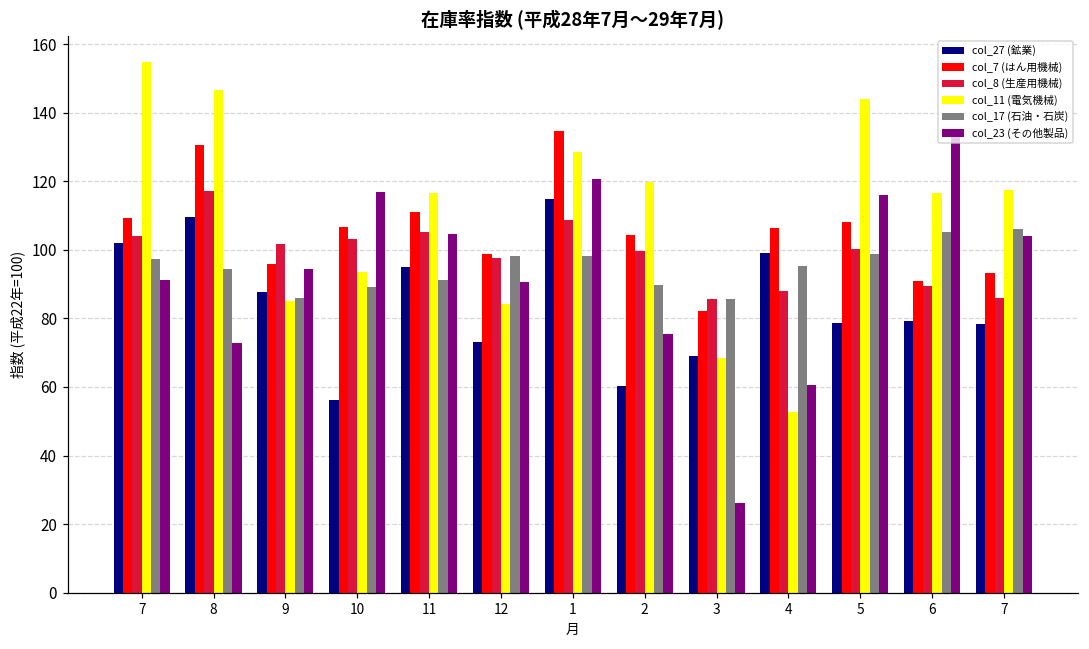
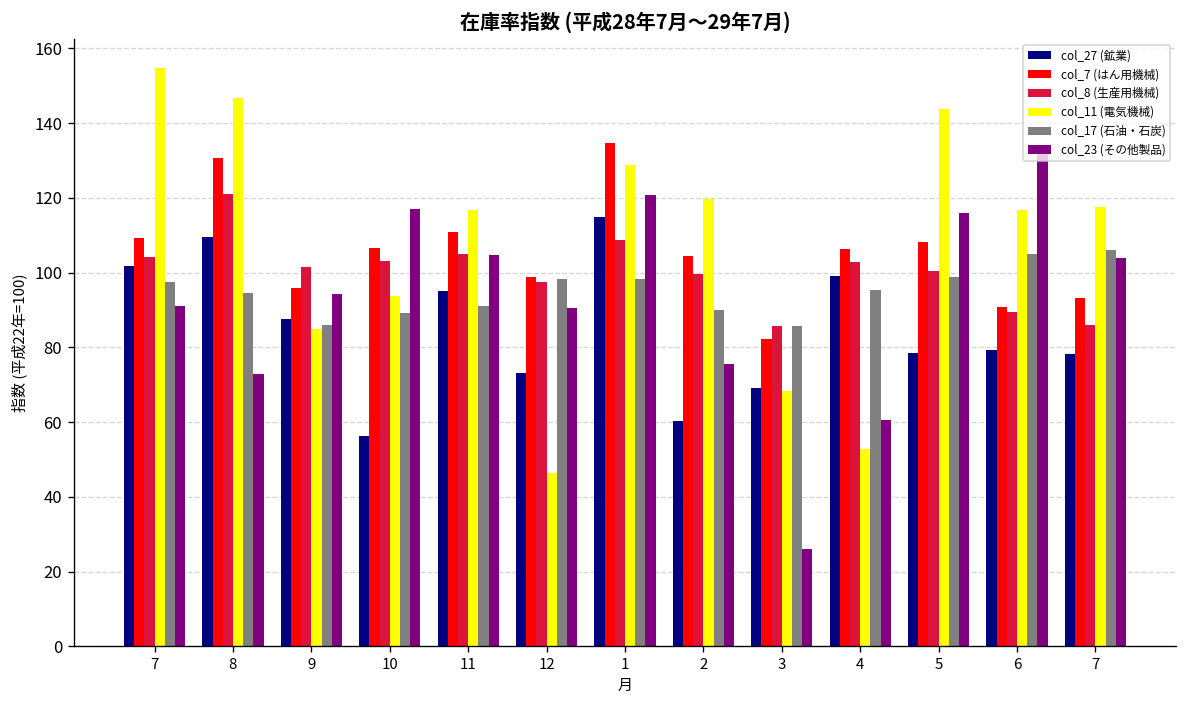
col_8 (生産用機械), 8: 117 -> 121
col_11 (電気機械), 12: 84 -> 47
col_8 (生産用機械), 4: 88 -> 103
